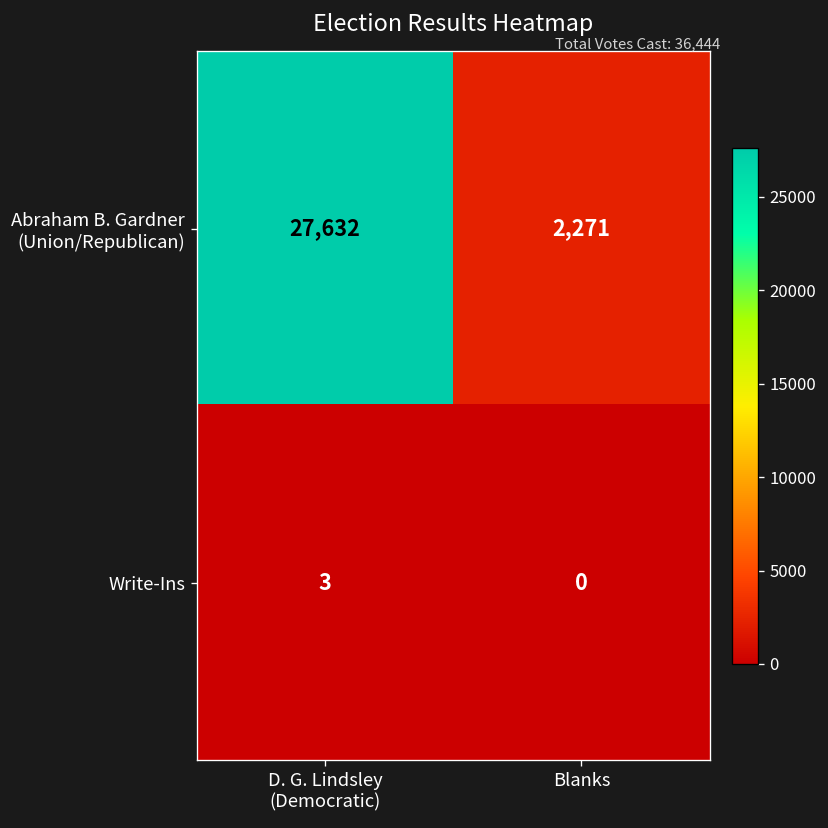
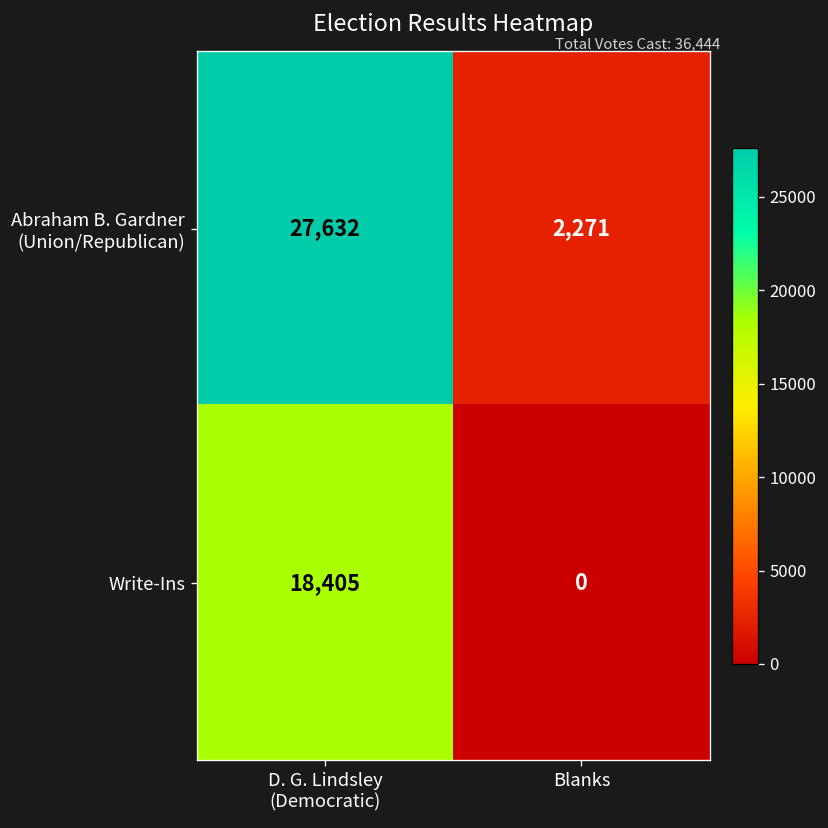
Write-Ins, D. G. Lindsley (Democratic): 3 -> 18,405
